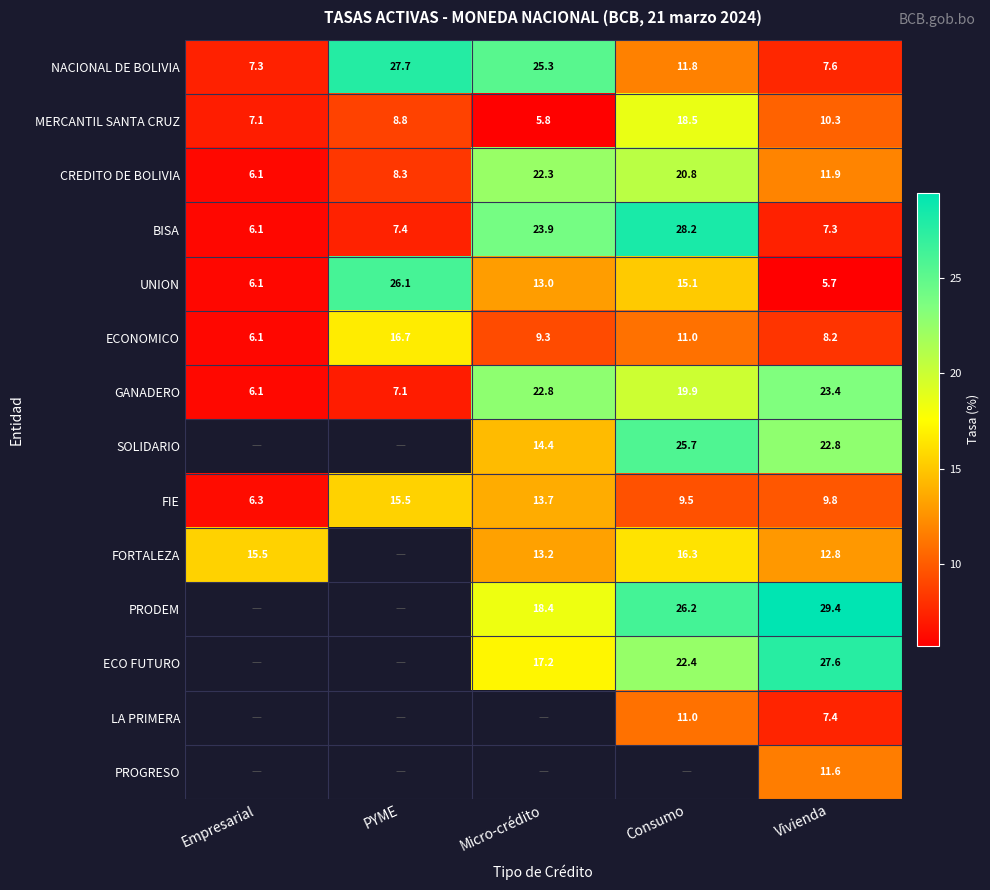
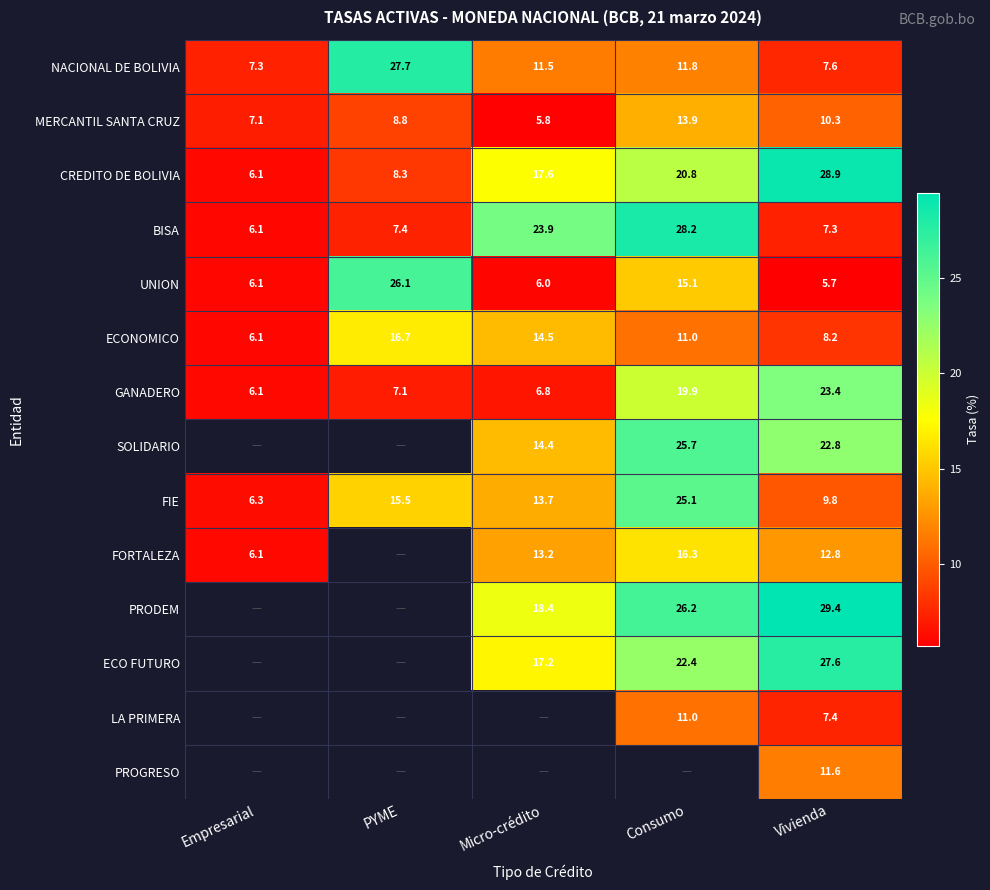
NACIONAL DE BOLIVIA, Micro-crédito: 25.3 -> 11.5
MERCANTIL SANTA CRUZ, Consumo: 18.5 -> 13.9
CREDITO DE BOLIVIA, Micro-crédito: 22.3 -> 17.6
CREDITO DE BOLIVIA, Vivienda: 11.9 -> 28.9
UNION, Micro-crédito: 13.0 -> 6.0
ECONOMICO, Micro-crédito: 9.3 -> 14.5
GANADERO, Micro-crédito: 22.8 -> 6.8
FIE, Consumo: 9.5 -> 25.1
FORTALEZA, Empresarial: 15.5 -> 6.1
